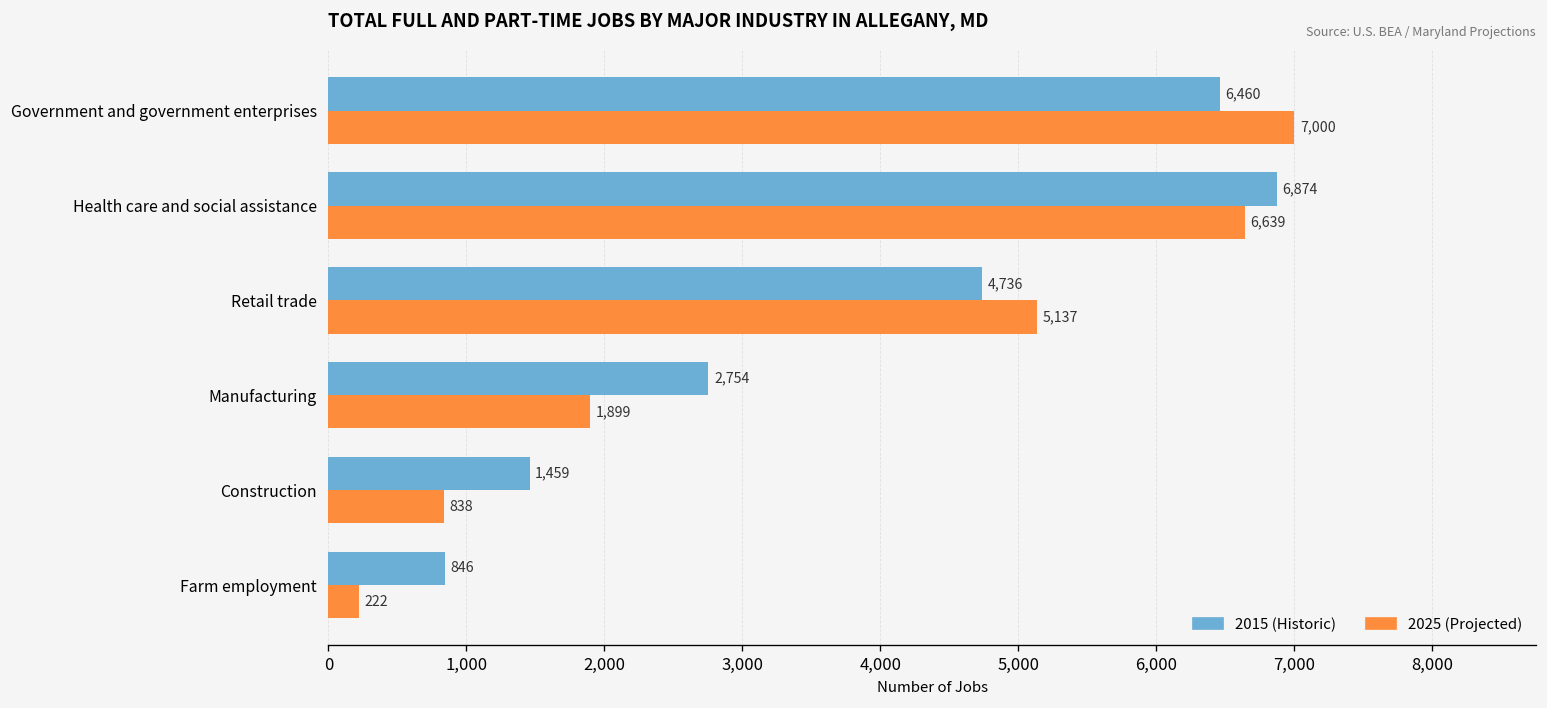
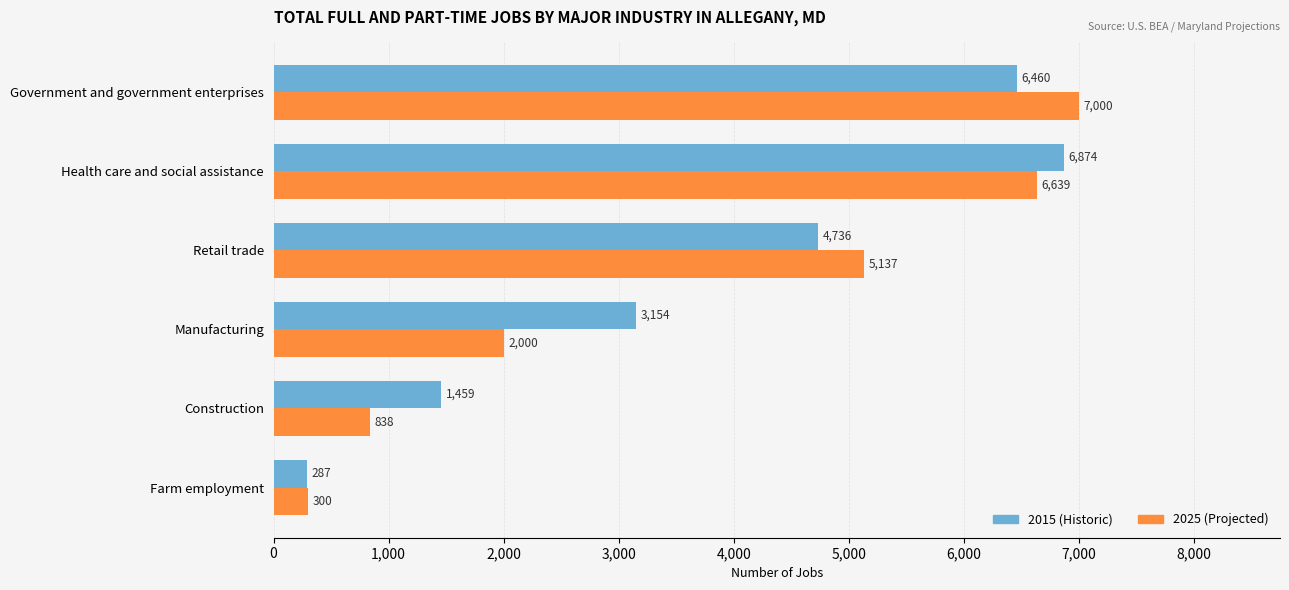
2015 (Historic), Manufacturing: 2,754 -> 3,154
2025 (Projected), Manufacturing: 1,899 -> 2,000
2015 (Historic), Farm employment: 846 -> 287
2025 (Projected), Farm employment: 222 -> 300
